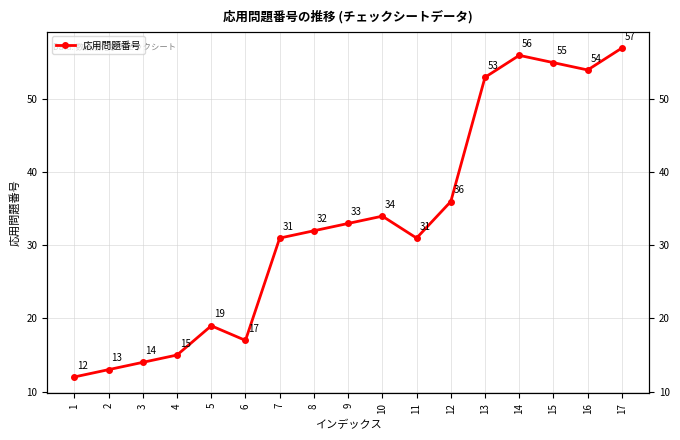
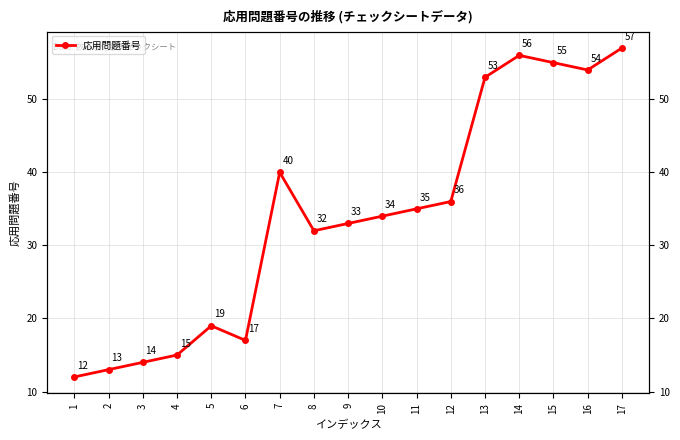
7: 31 -> 40
11: 31 -> 35
